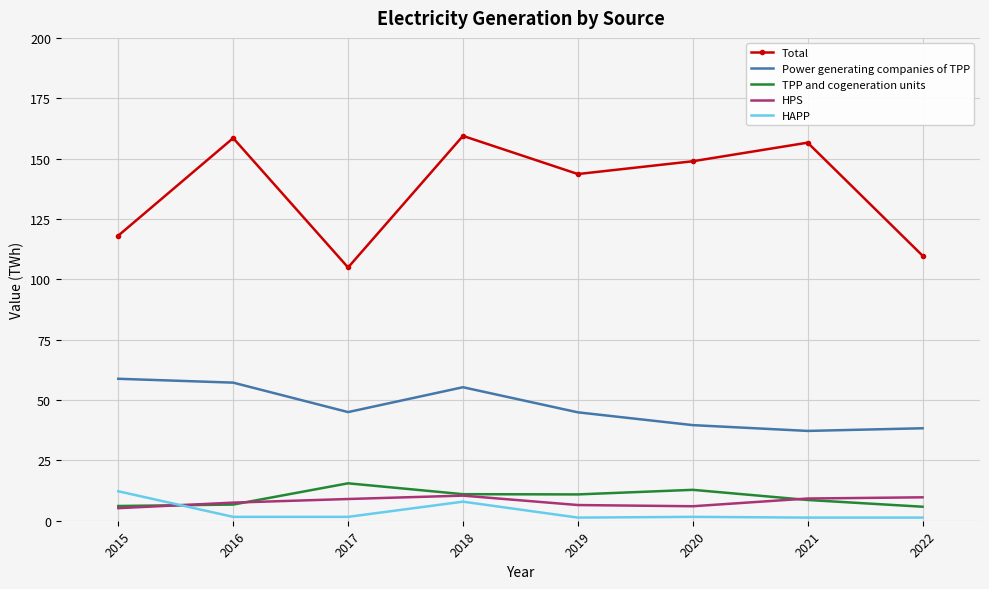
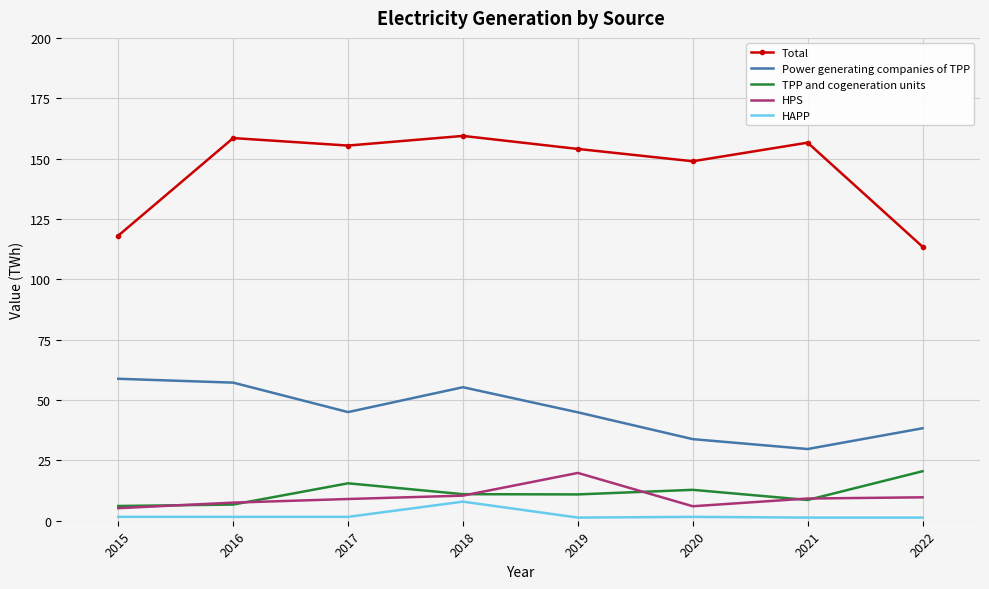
HAPP, 2015: 12 -> 2
Total, 2017: 105 -> 155
Total, 2019: 144 -> 154
HPS, 2019: 7 -> 20
Power generating companies of TPP, 2020: 40 -> 34
Power generating companies of TPP, 2021: 37 -> 30
Total, 2022: 110 -> 114
TPP and cogeneration units, 2022: 6 -> 21
